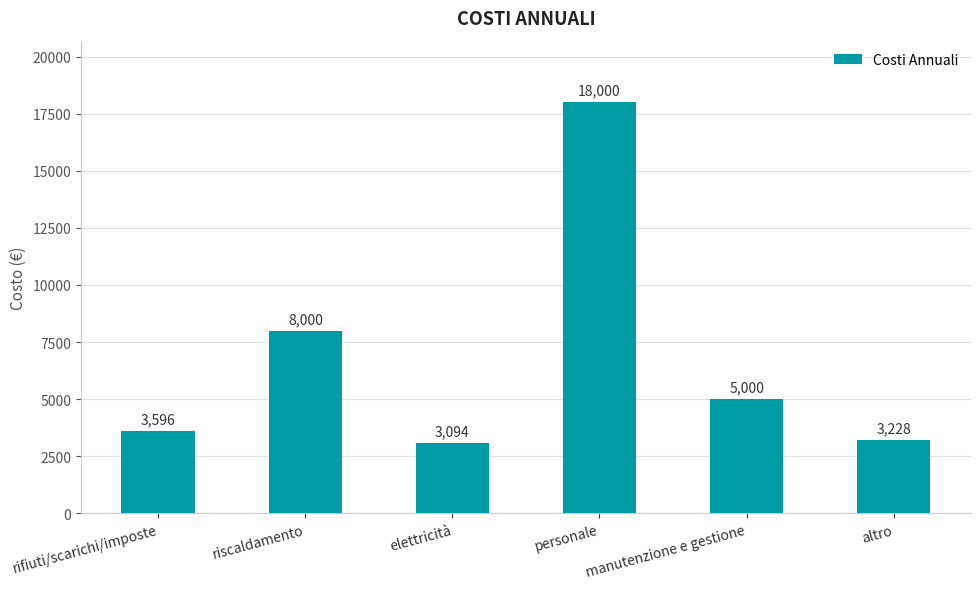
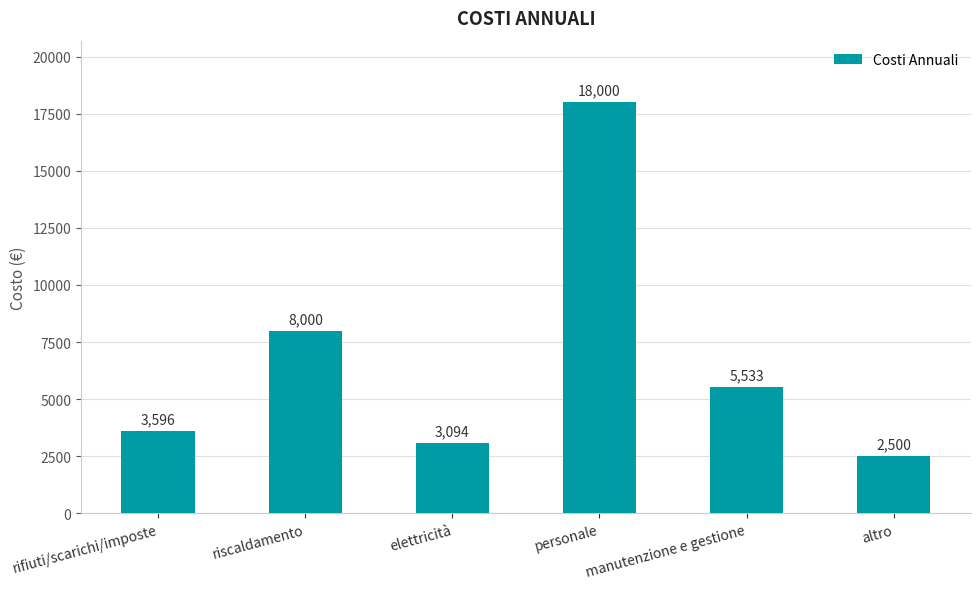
manutenzione e gestione: 5,000 -> 5,533
altro: 3,228 -> 2,500
